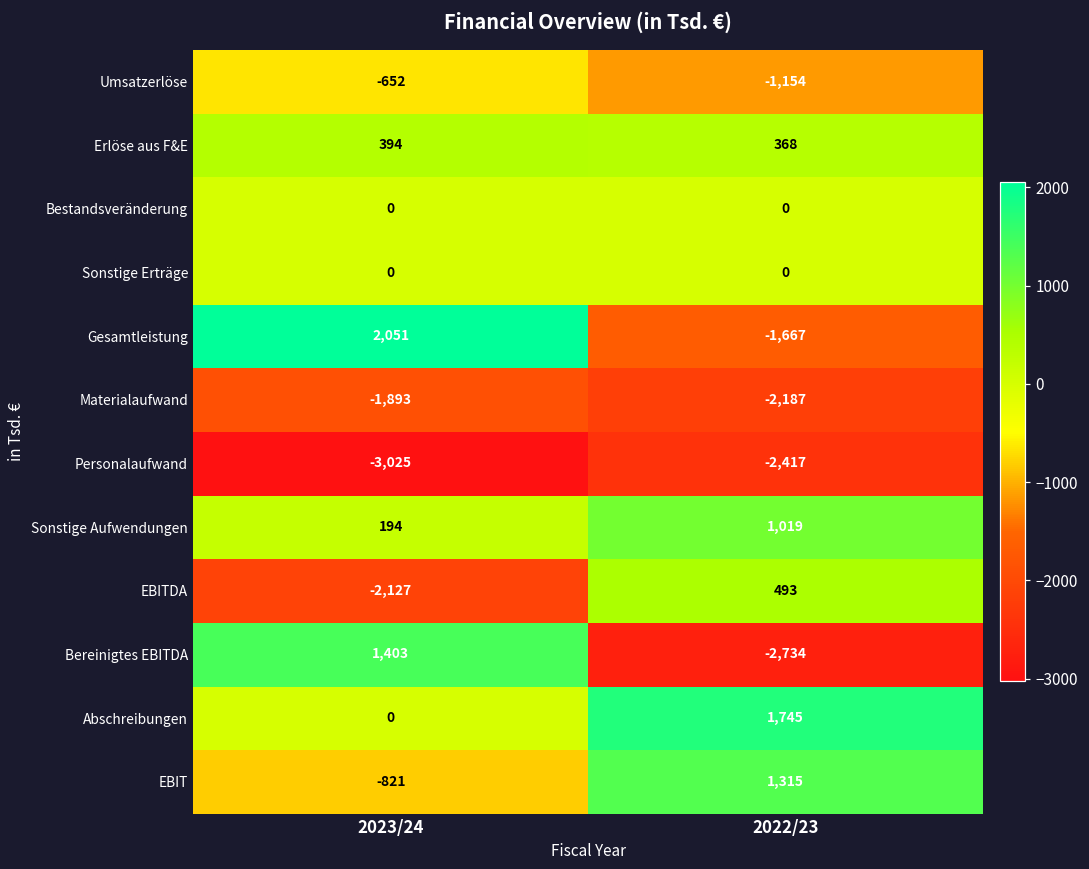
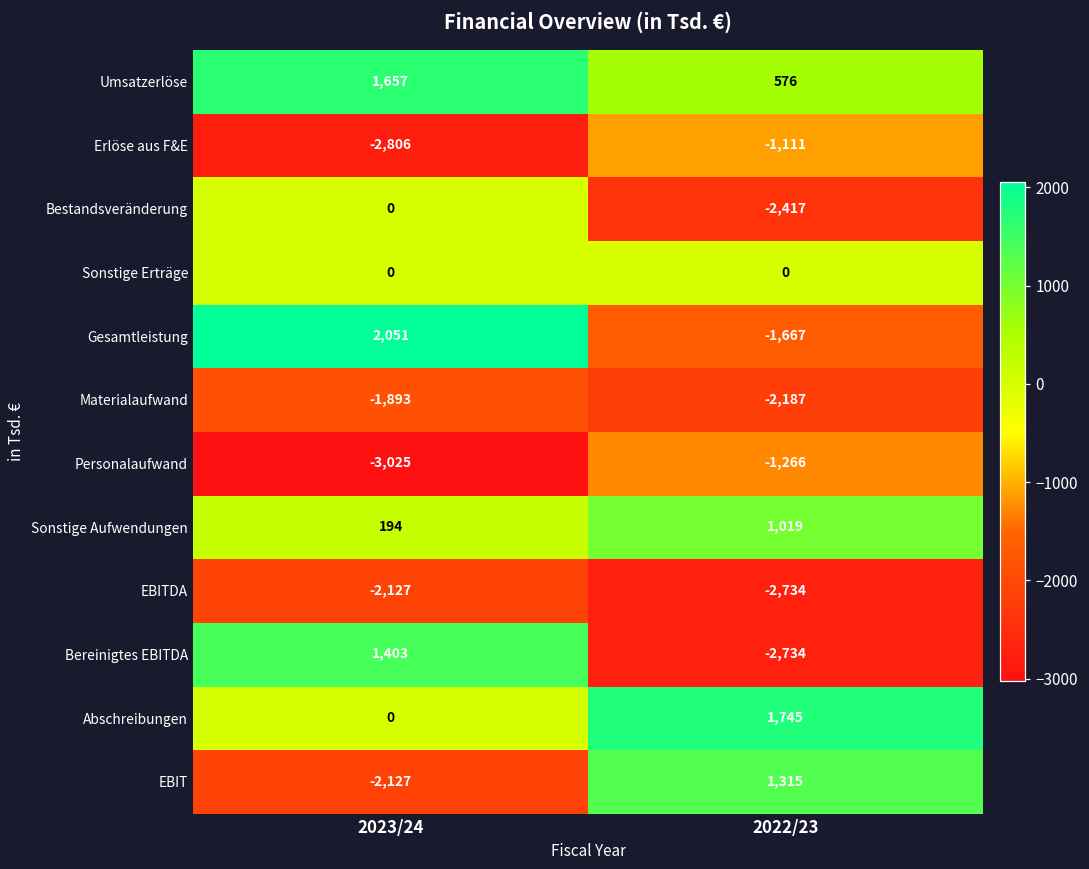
Umsatzerlöse, 2023/24: -652 -> 1,657
Umsatzerlöse, 2022/23: -1,154 -> 576
Erlöse aus F&E, 2023/24: 394 -> -2,806
Erlöse aus F&E, 2022/23: 368 -> -1,111
Bestandsveränderung, 2022/23: 0 -> -2,417
Personalaufwand, 2022/23: -2,417 -> -1,266
EBITDA, 2022/23: 493 -> -2,734
EBIT, 2023/24: -821 -> -2,127
